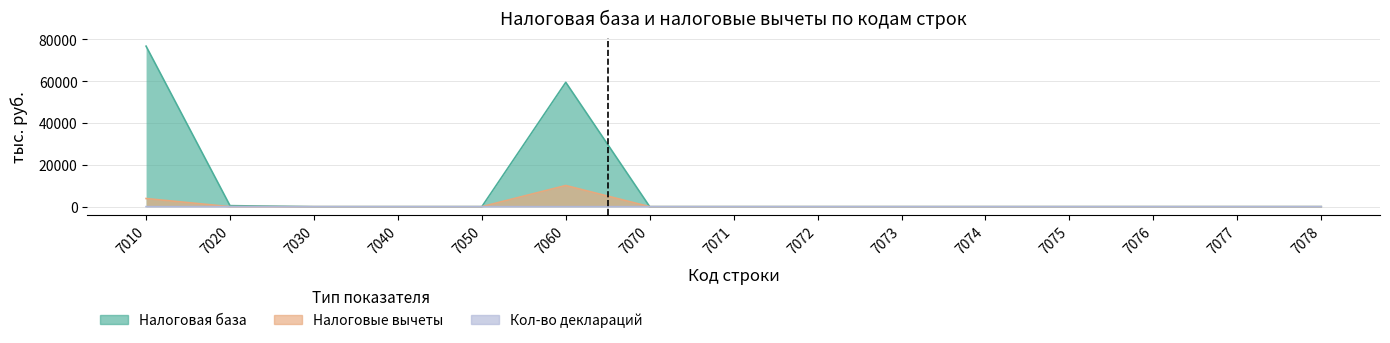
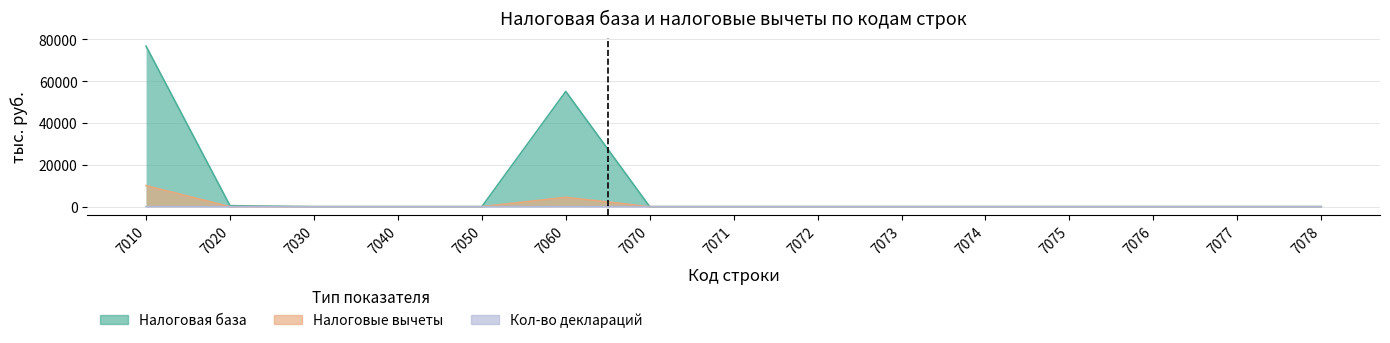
Налоговые вычеты, 7010: 4000 -> 10000
Налоговая база, 7060: 59000 -> 55000
Налоговые вычеты, 7060: 10000 -> 4000
